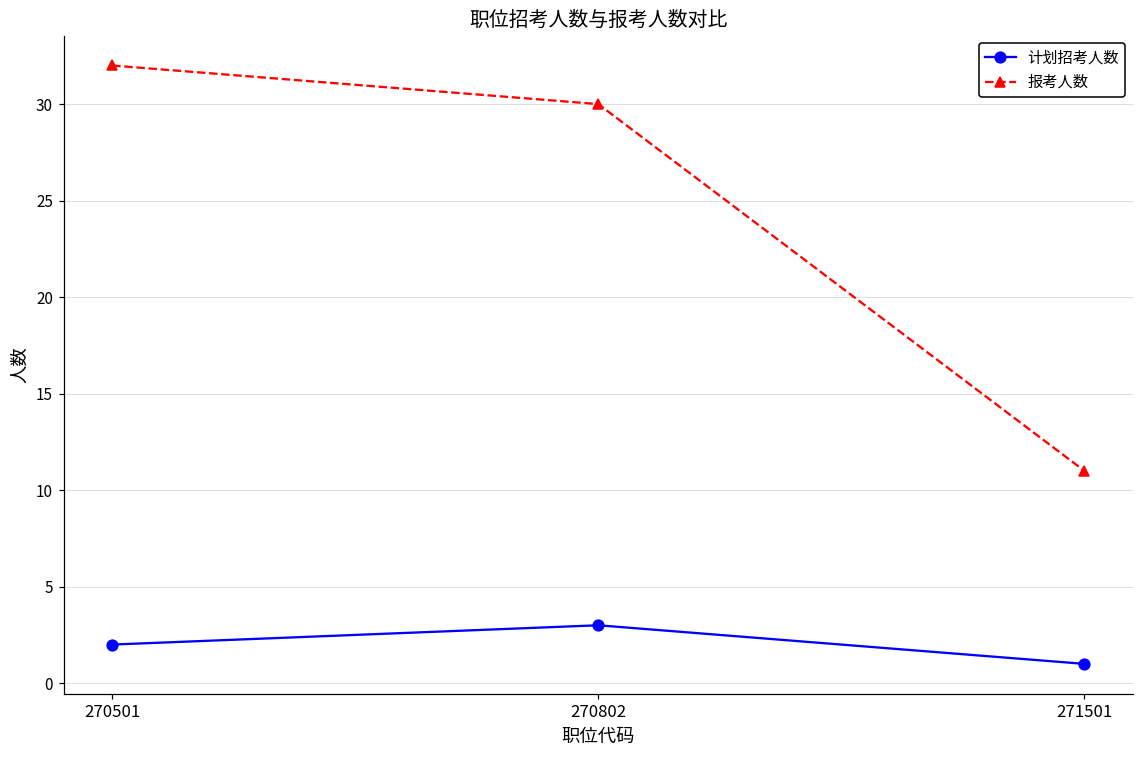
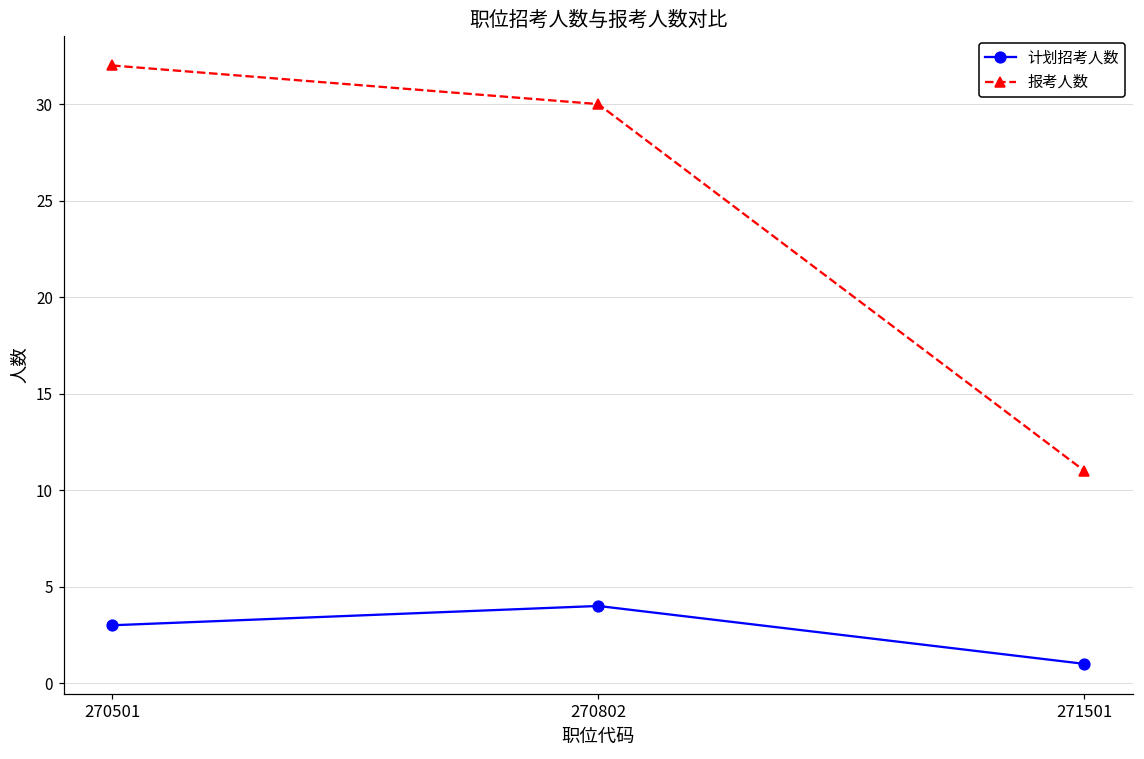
计划招考人数, 270501: 2 -> 3
计划招考人数, 270802: 3 -> 4
